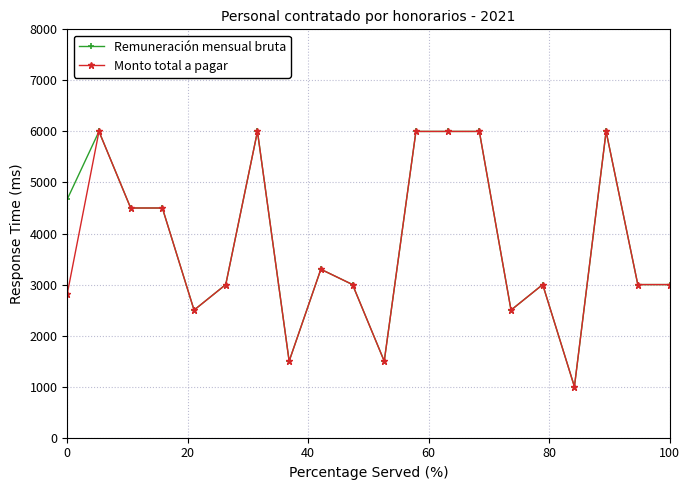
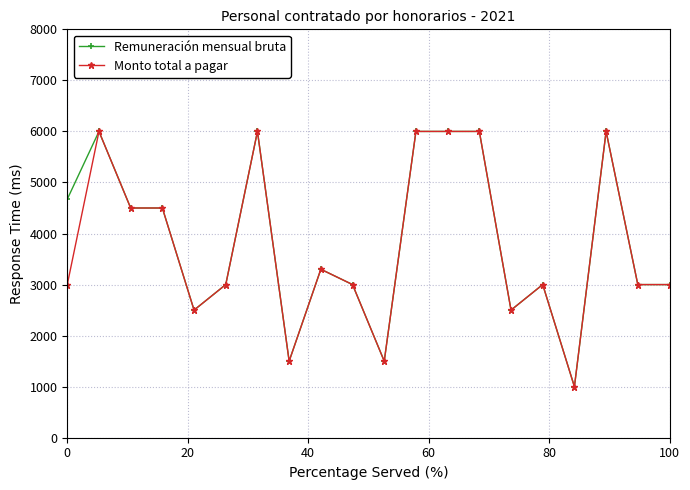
Monto total a pagar, 0: 2800 -> 3000
